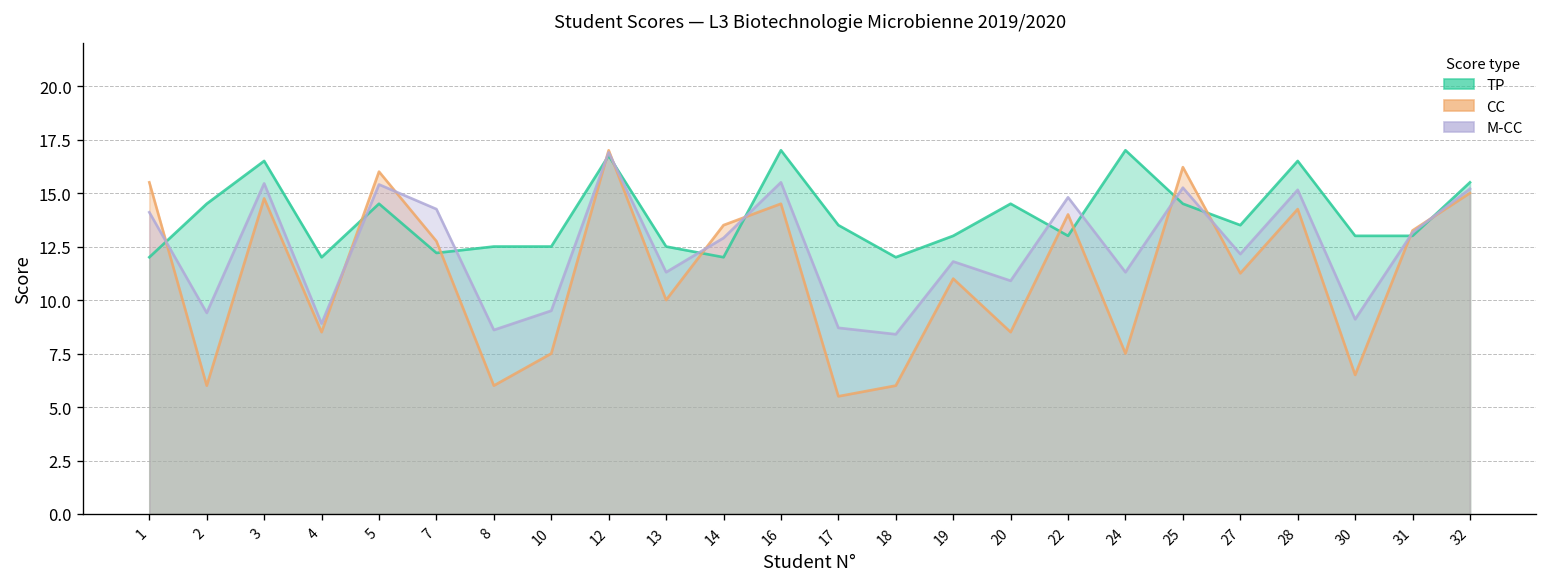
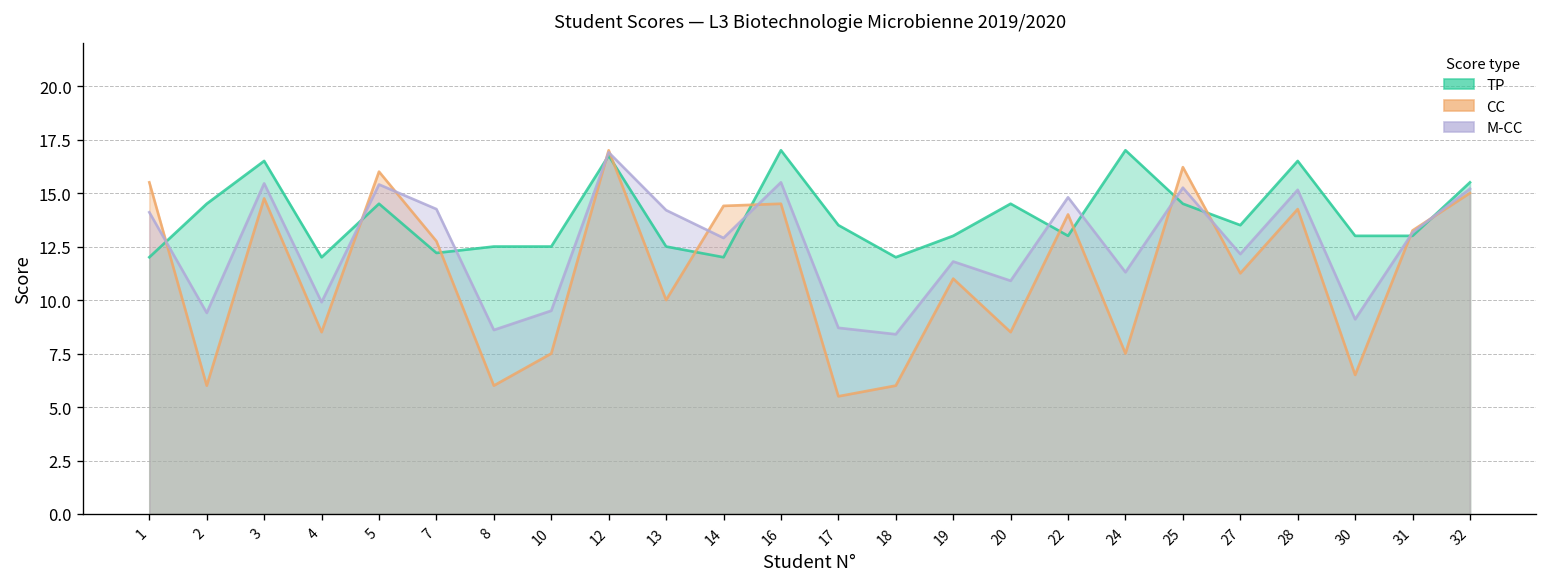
M-CC, 4: 8.9 -> 9.9
M-CC, 13: 11.3 -> 14.2
CC, 14: 13.5 -> 14.4
